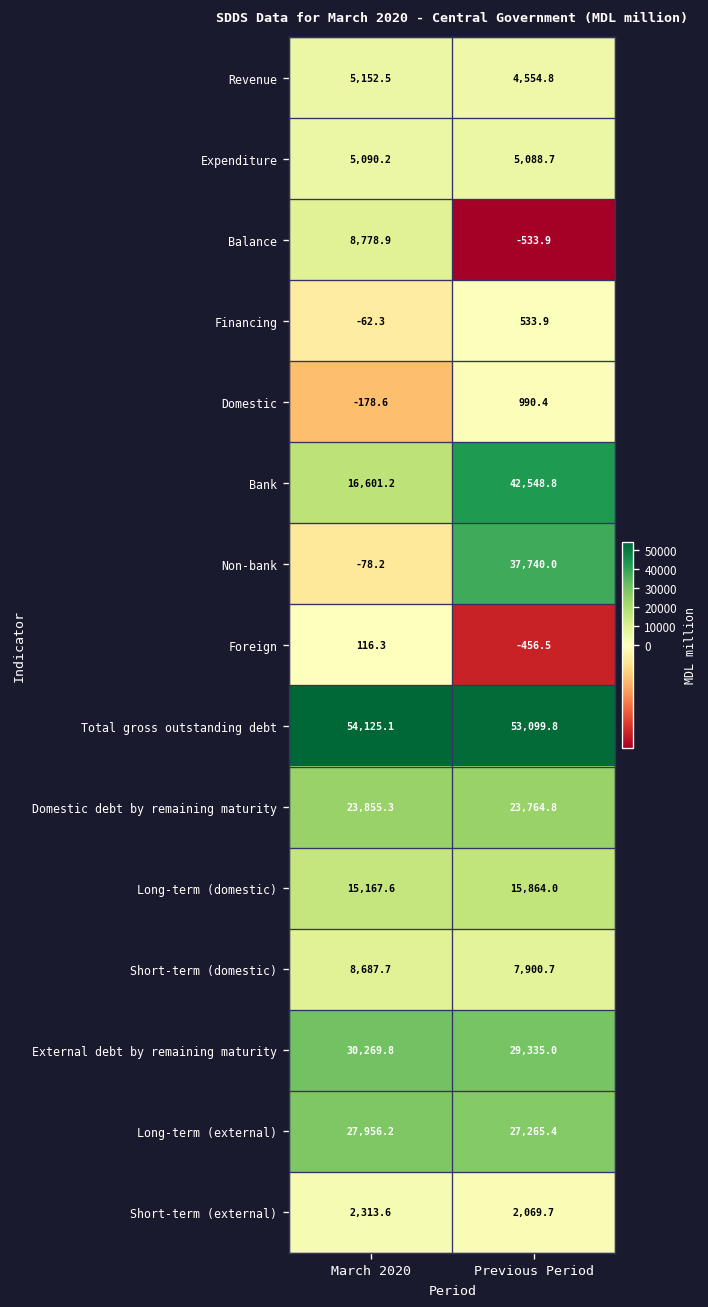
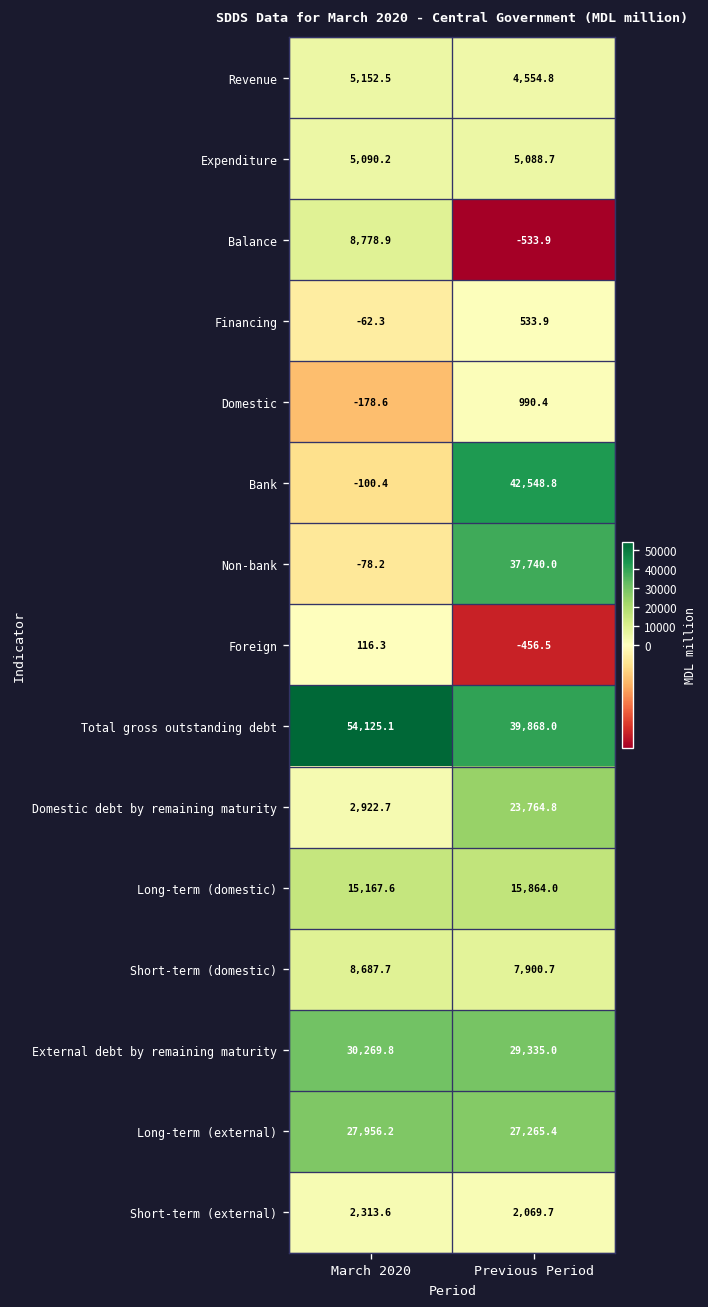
Bank, March 2020: 16,601.2 -> -100.4
Total gross outstanding debt, Previous Period: 53,099.8 -> 39,868.0
Domestic debt by remaining maturity, March 2020: 23,855.3 -> 2,922.7
